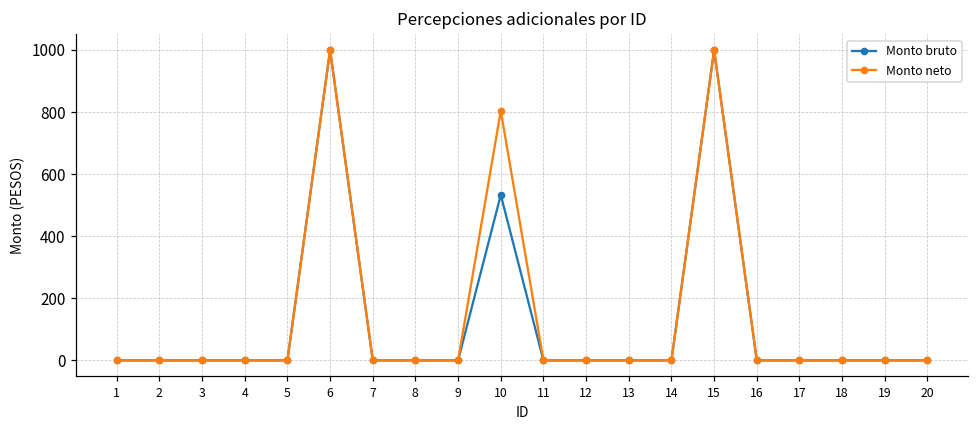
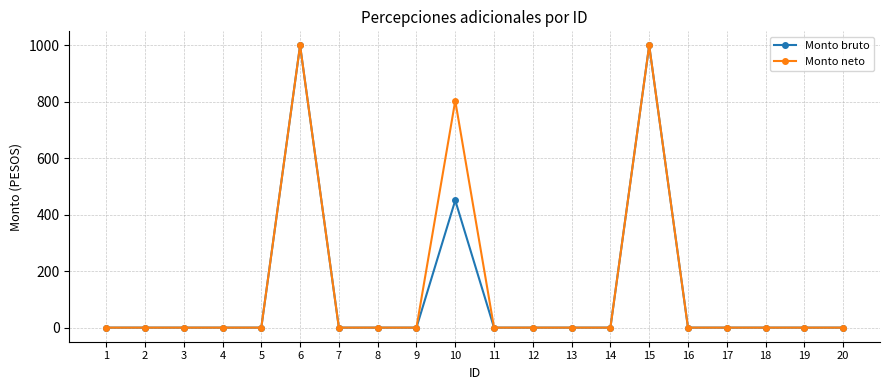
Monto bruto, 10: 530 -> 450
